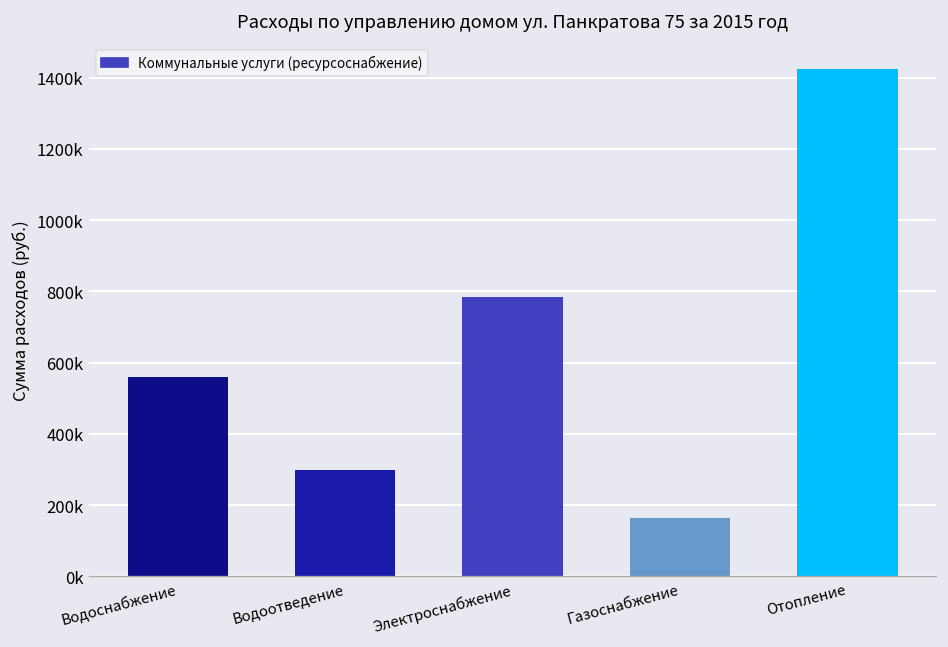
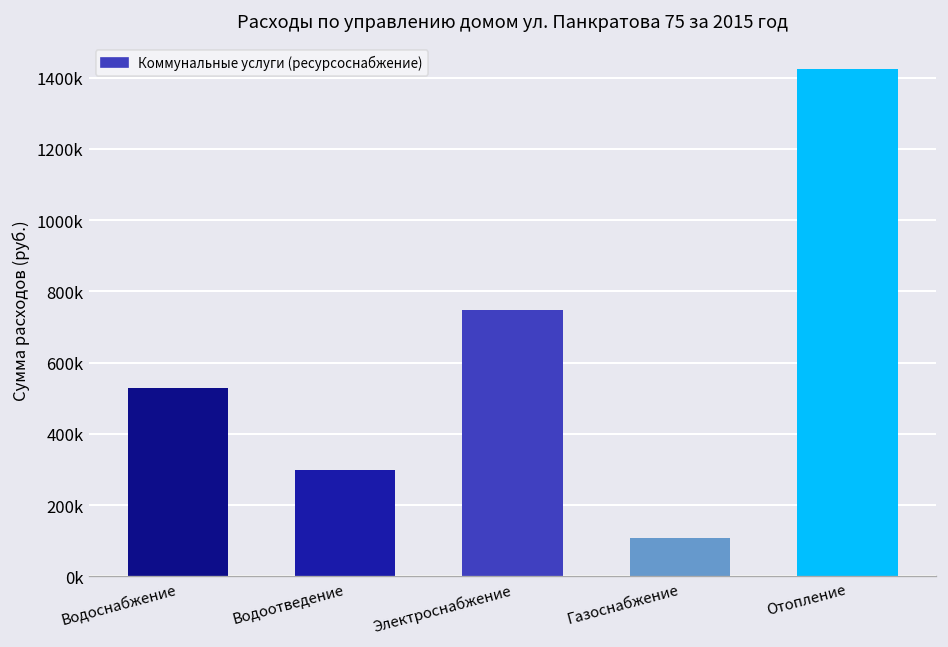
Водоснабжение: 560000 -> 530000
Электроснабжение: 780000 -> 750000
Газоснабжение: 160000 -> 110000
